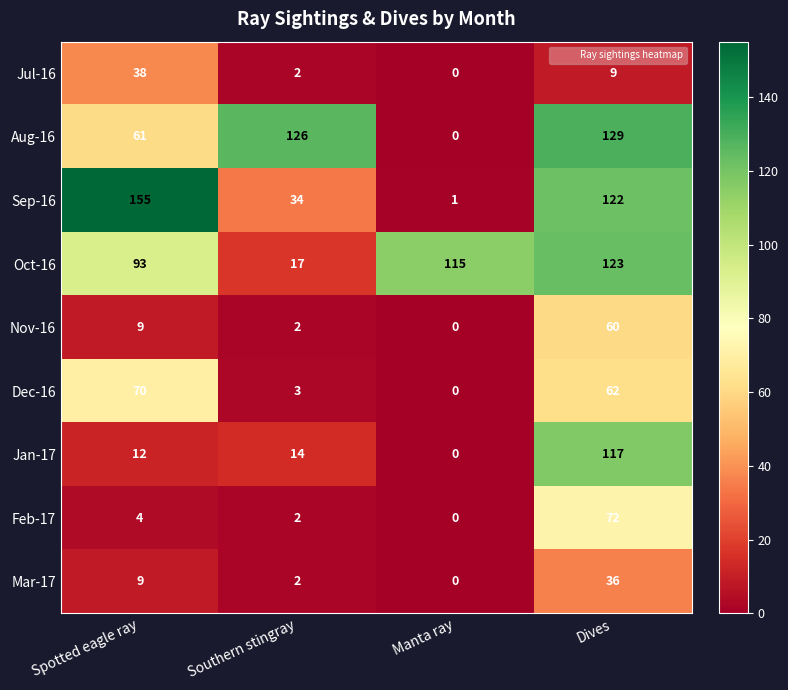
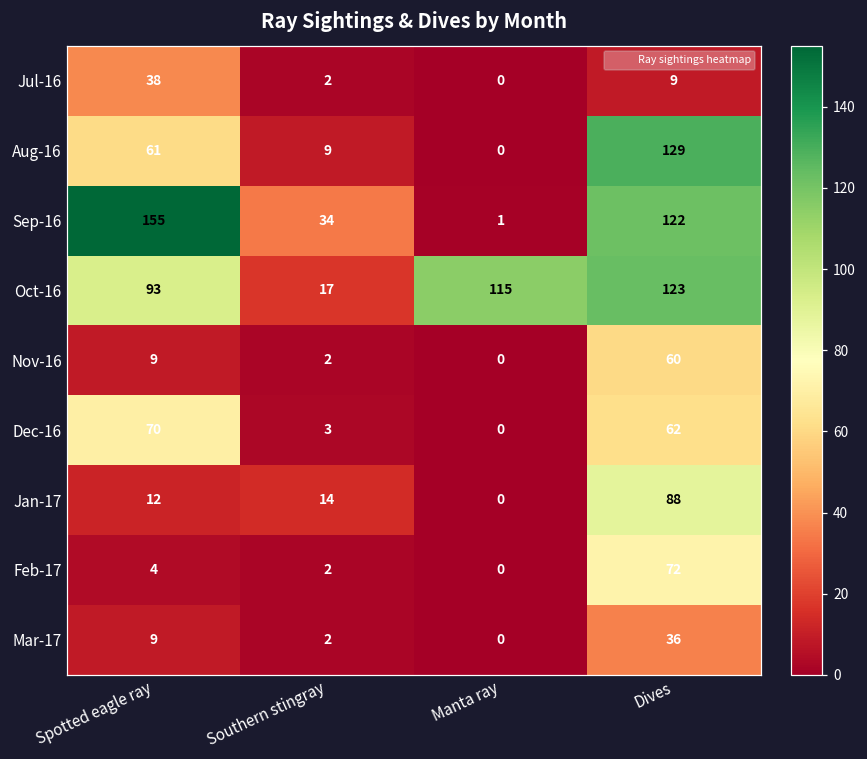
Aug-16, Southern stingray: 126 -> 9
Jan-17, Dives: 117 -> 88
